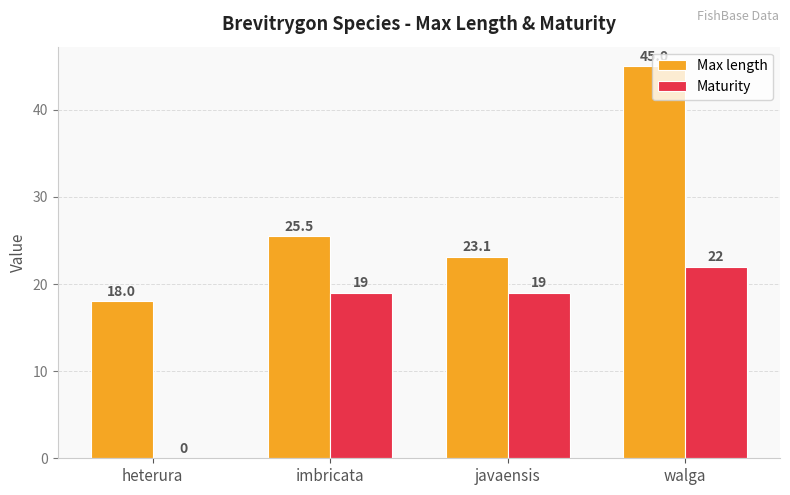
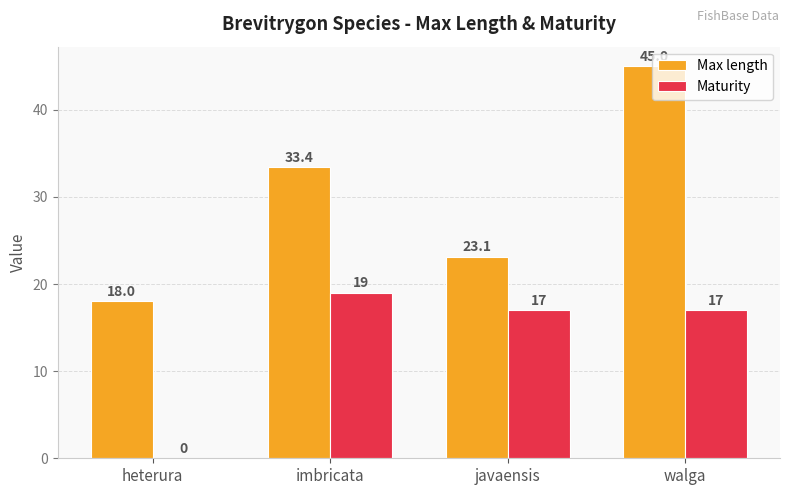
Max length, imbricata: 25.5 -> 33.4
Maturity, javaensis: 19 -> 17
Maturity, walga: 22 -> 17
